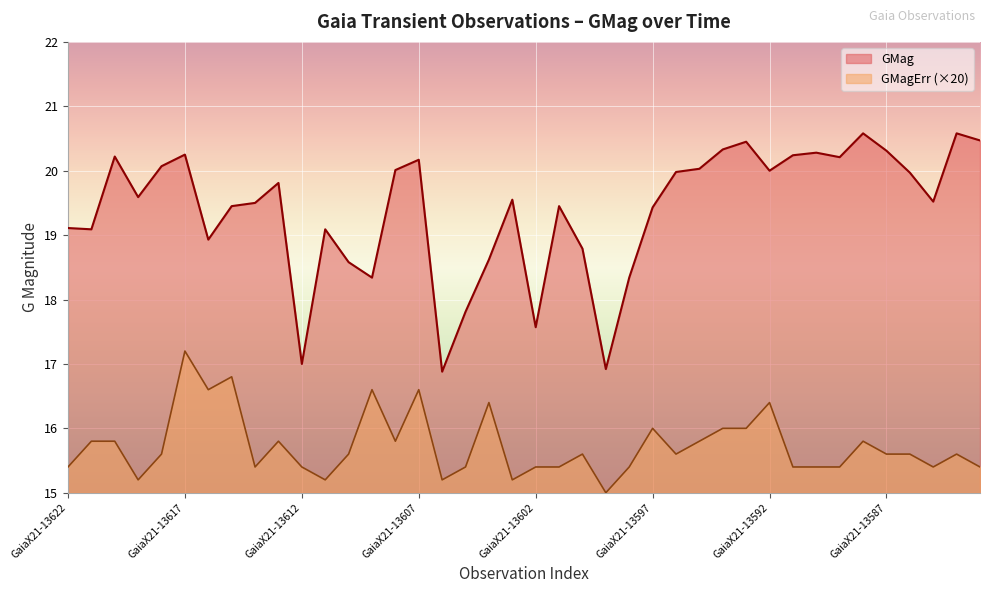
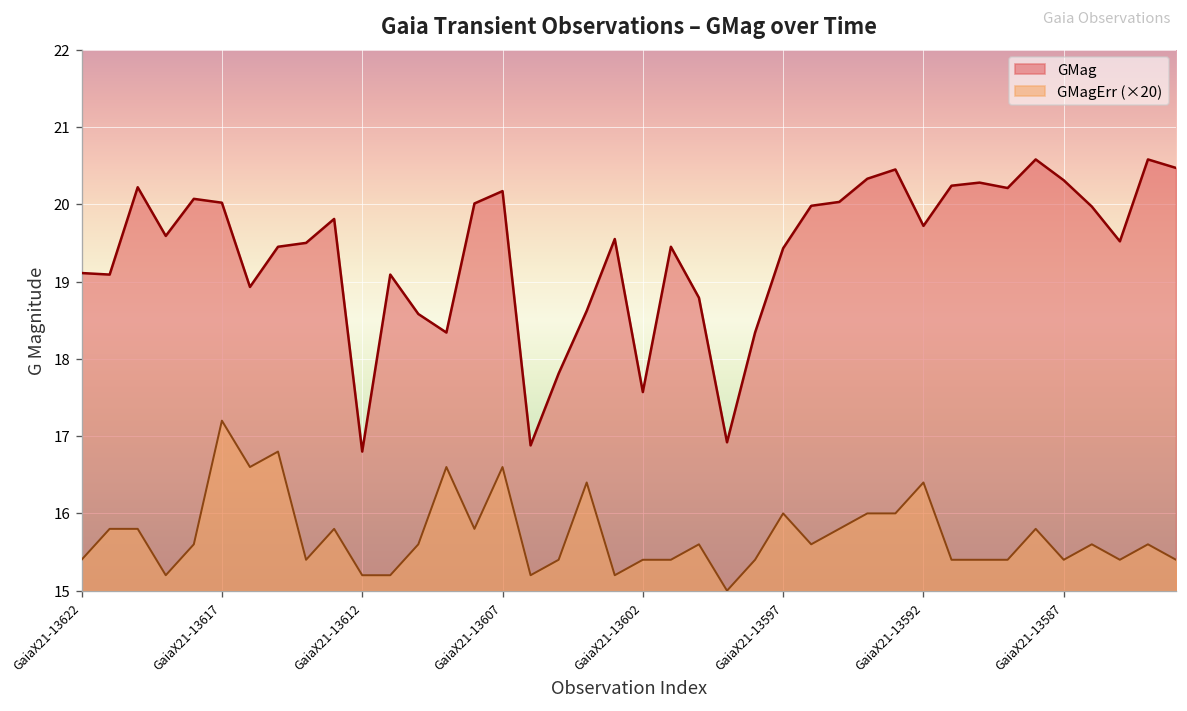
GMag, GaiaX21-13617: 20.3 -> 20.0
GMag, GaiaX21-13612: 17.0 -> 16.8
GMagErr (×20), GaiaX21-13612: 15.4 -> 15.2
GMag, GaiaX21-13592: 20.0 -> 19.7
GMagErr (×20), GaiaX21-13587: 15.6 -> 15.4
